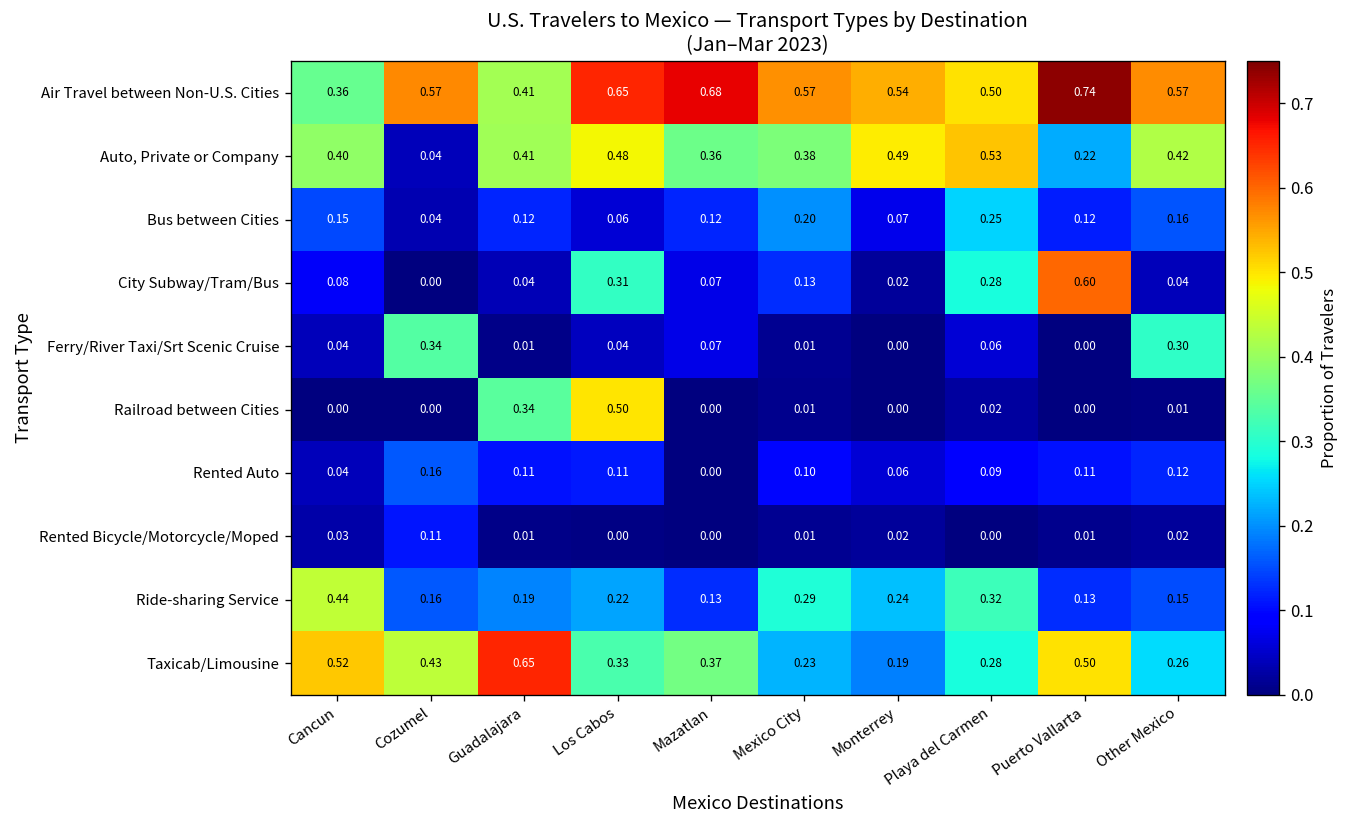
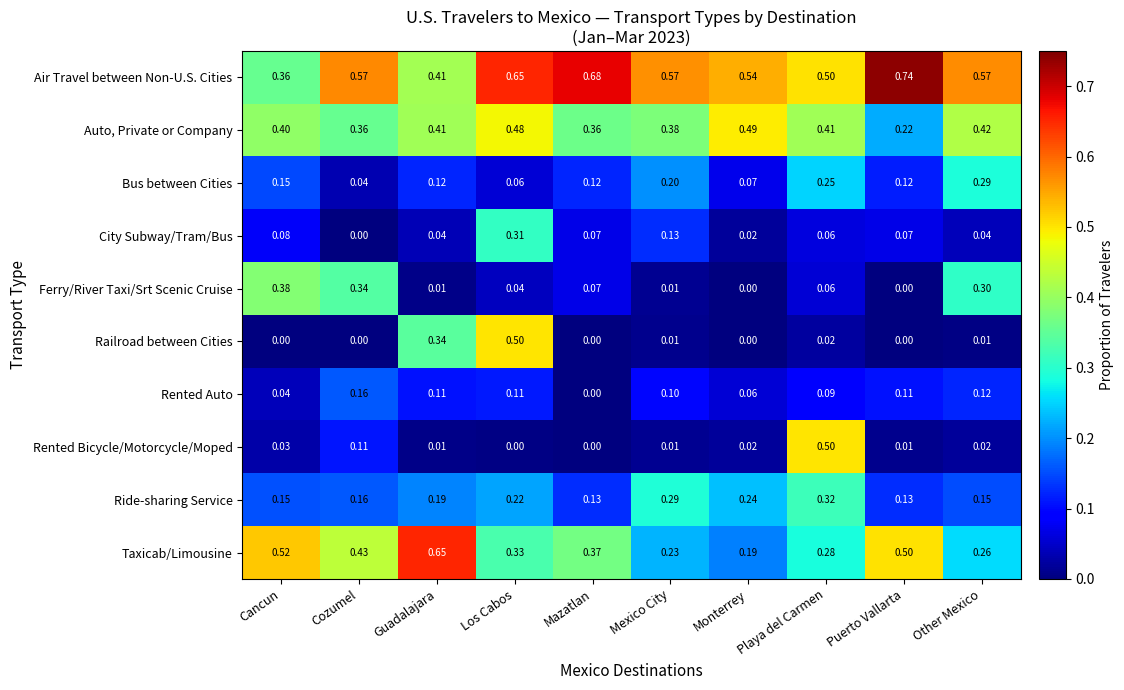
Auto, Private or Company, Cozumel: 0.04 -> 0.36
Auto, Private or Company, Playa del Carmen: 0.53 -> 0.41
Bus between Cities, Other Mexico: 0.16 -> 0.29
City Subway/Tram/Bus, Playa del Carmen: 0.28 -> 0.06
City Subway/Tram/Bus, Puerto Vallarta: 0.60 -> 0.07
Ferry/River Taxi/Srt Scenic Cruise, Cancun: 0.04 -> 0.38
Rented Bicycle/Motorcycle/Moped, Playa del Carmen: 0.00 -> 0.50
Ride-sharing Service, Cancun: 0.44 -> 0.15
